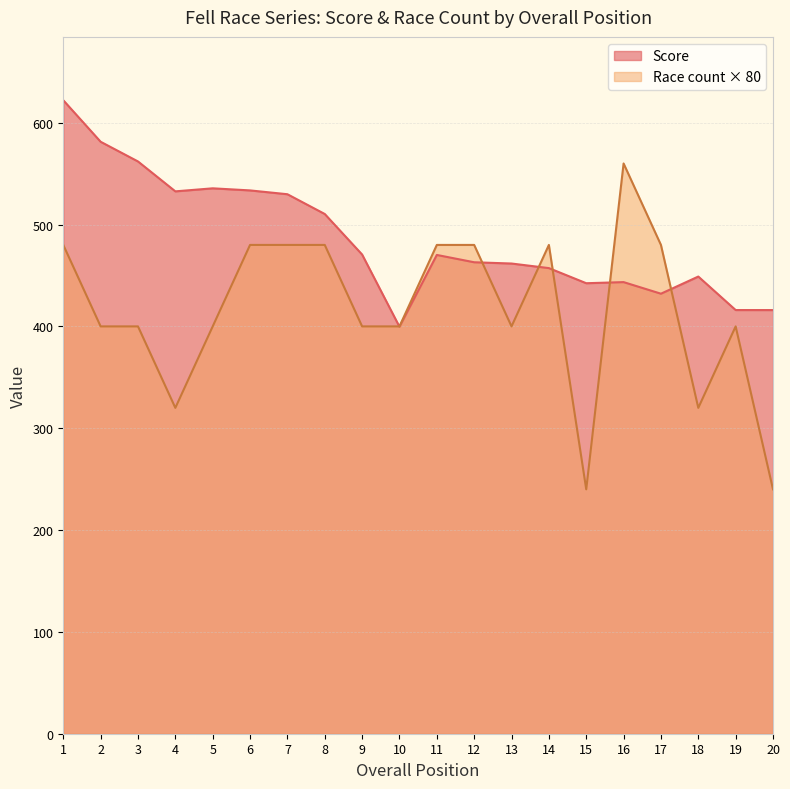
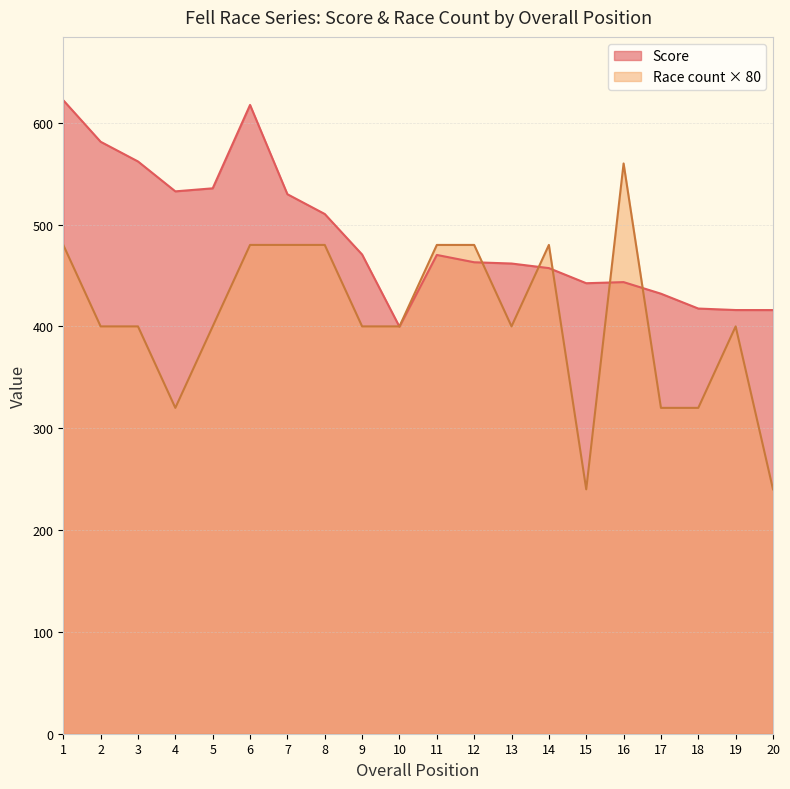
Score, 6: 534 -> 617
Race count × 80, 17: 480 -> 320
Score, 18: 449 -> 418
